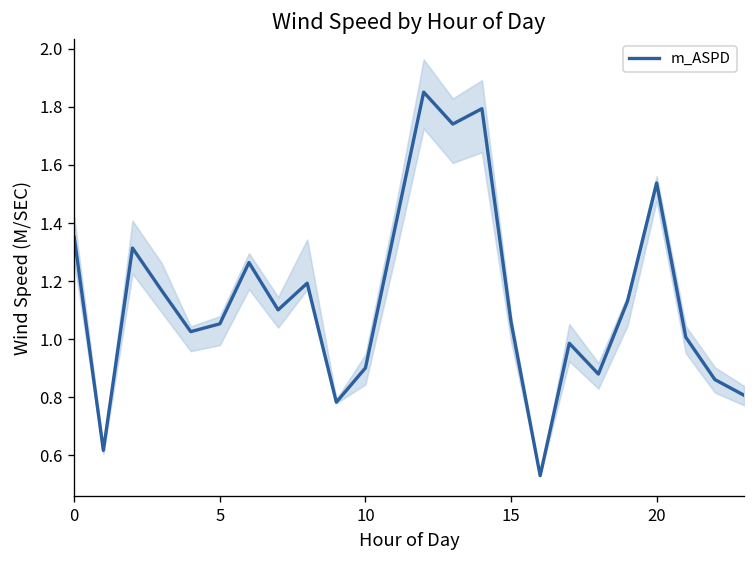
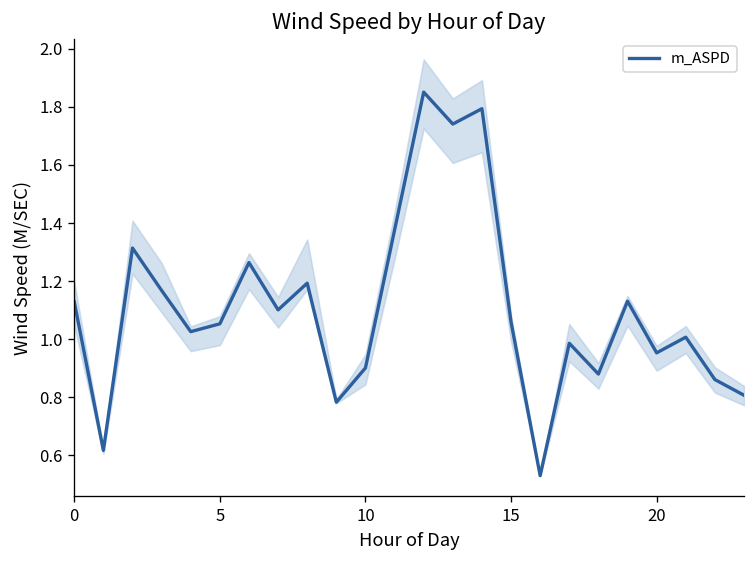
m_ASPD, 0: 1.35 -> 1.13
m_ASPD, 20: 1.54 -> 0.95
